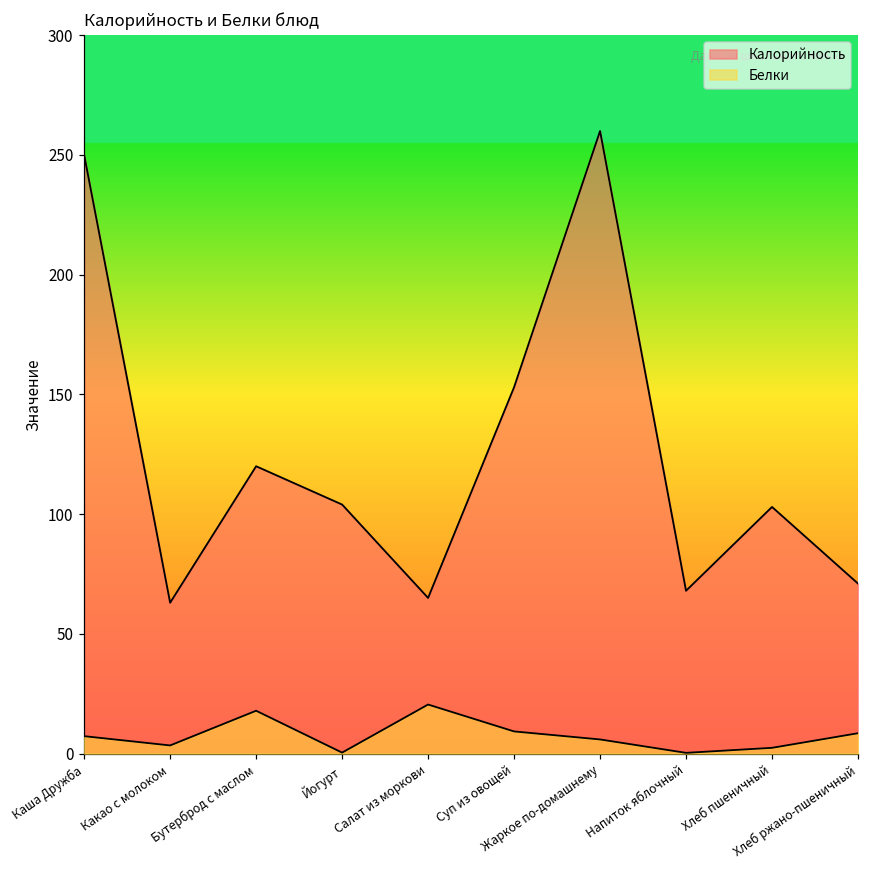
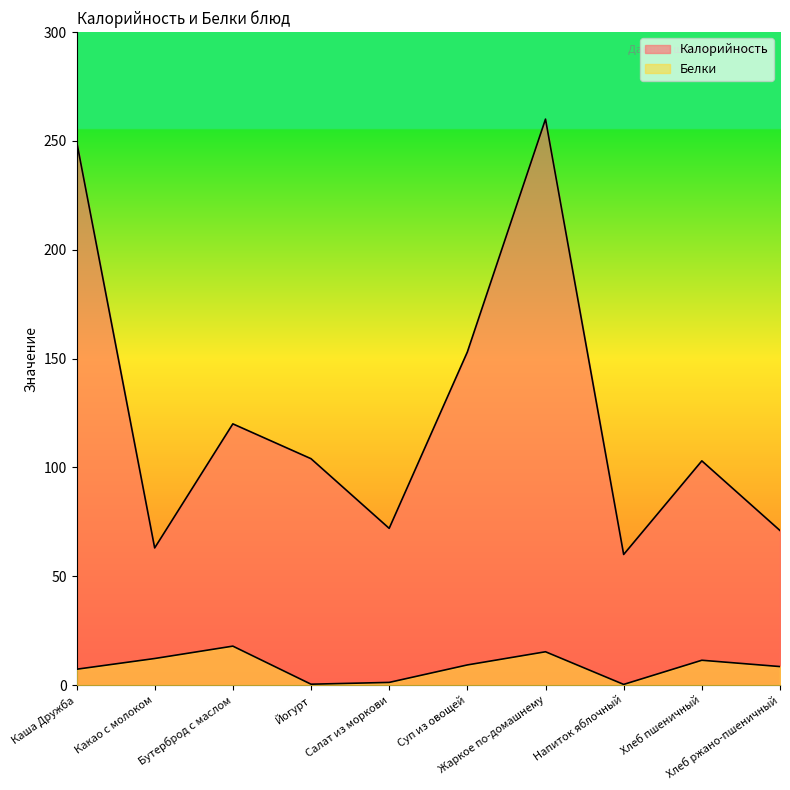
Белки, Какао с молоком: 3 -> 12
Калорийность, Салат из моркови: 65 -> 72
Белки, Салат из моркови: 20 -> 1
Белки, Жаркое по-домашнему: 6 -> 15
Калорийность, Напиток яблочный: 68 -> 60
Белки, Хлеб пшеничный: 2 -> 11
